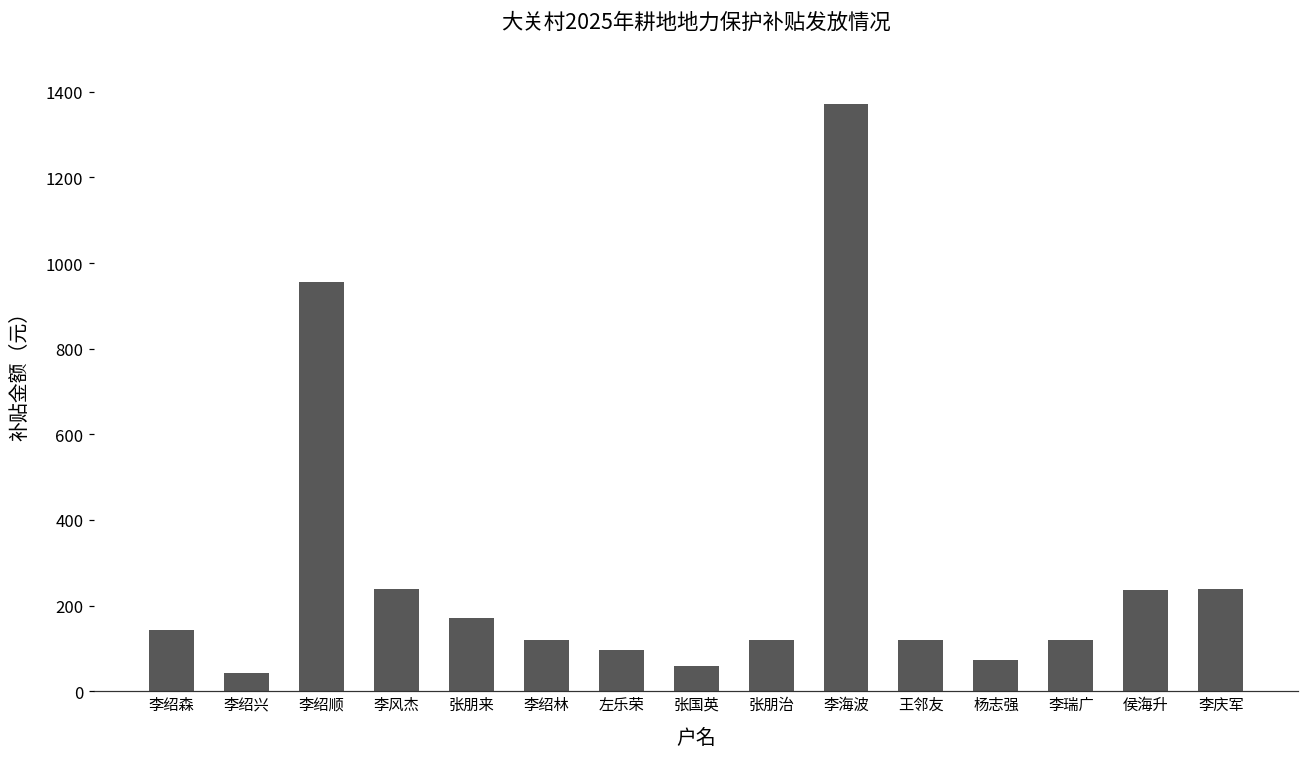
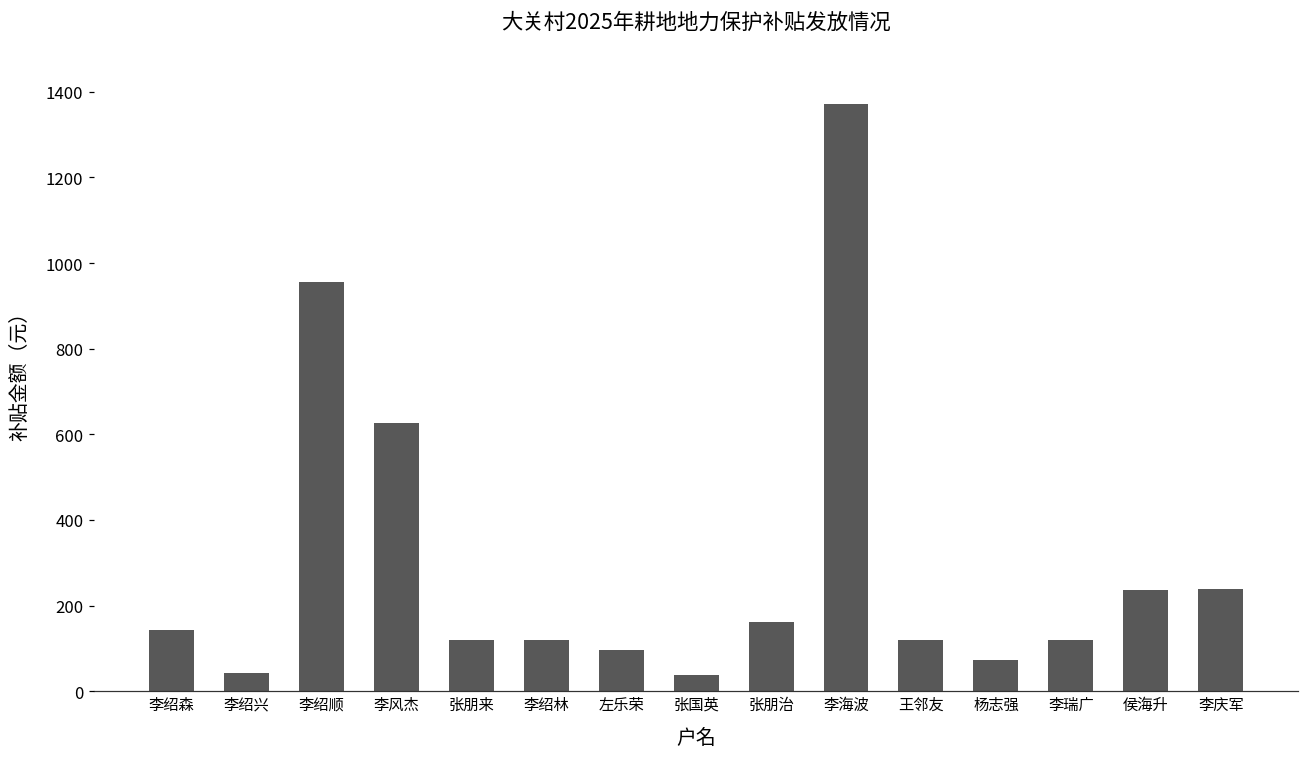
李风杰: 240 -> 630
张朋来: 170 -> 120
张国英: 60 -> 40
张朋治: 120 -> 160
